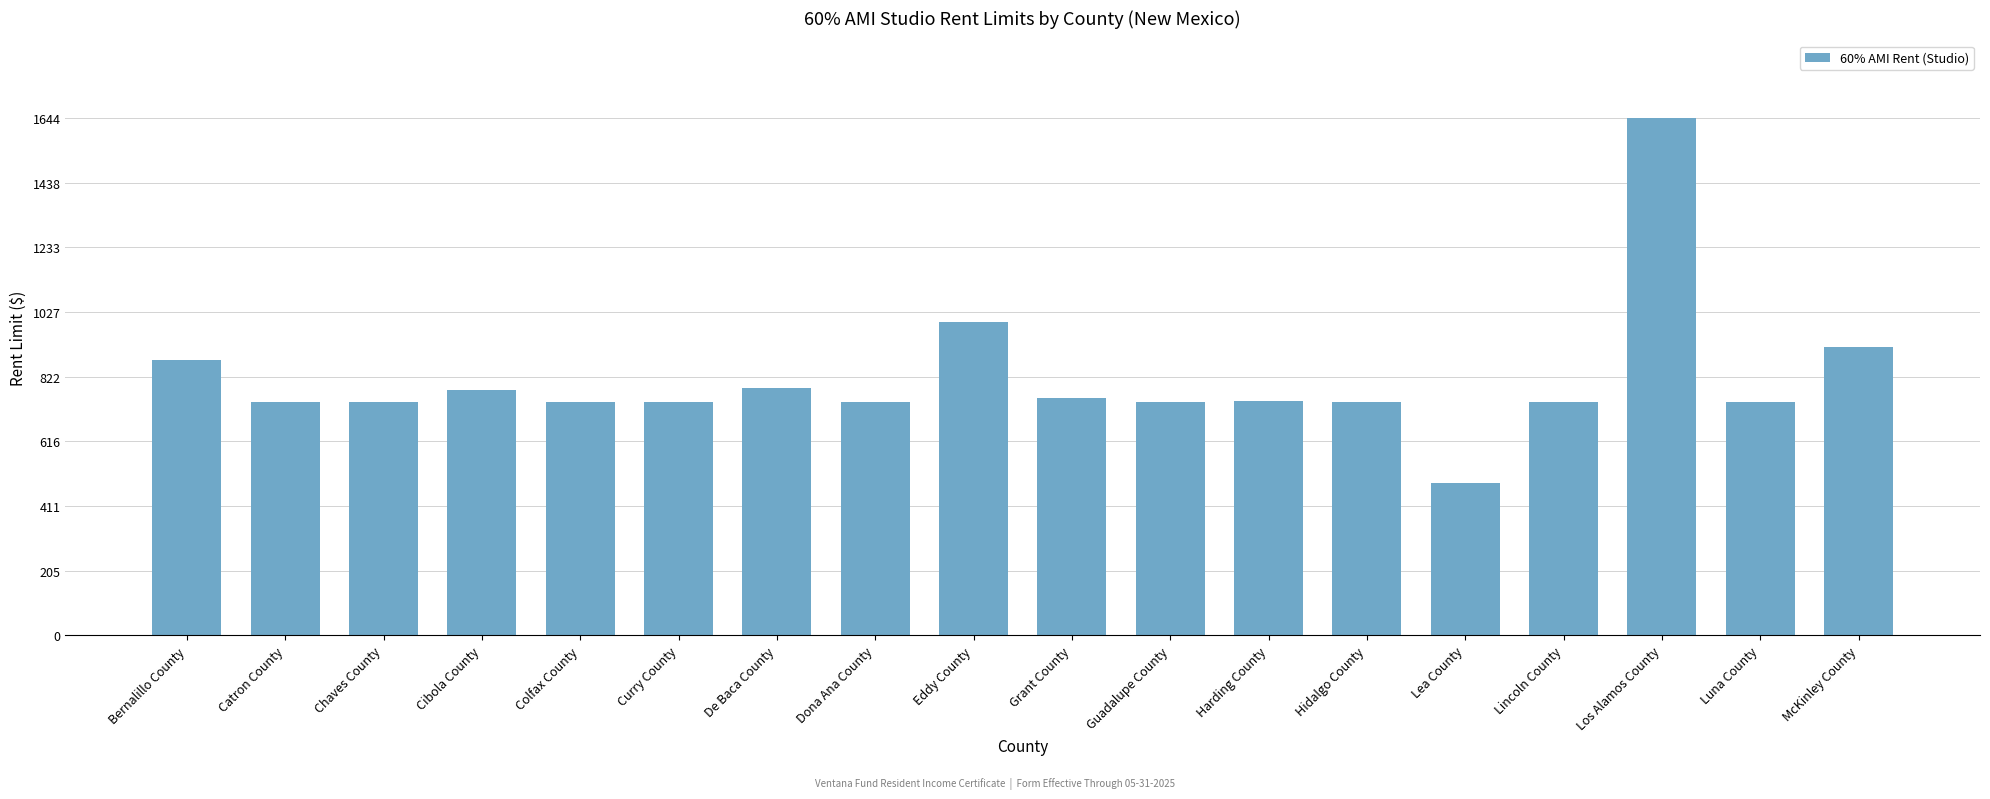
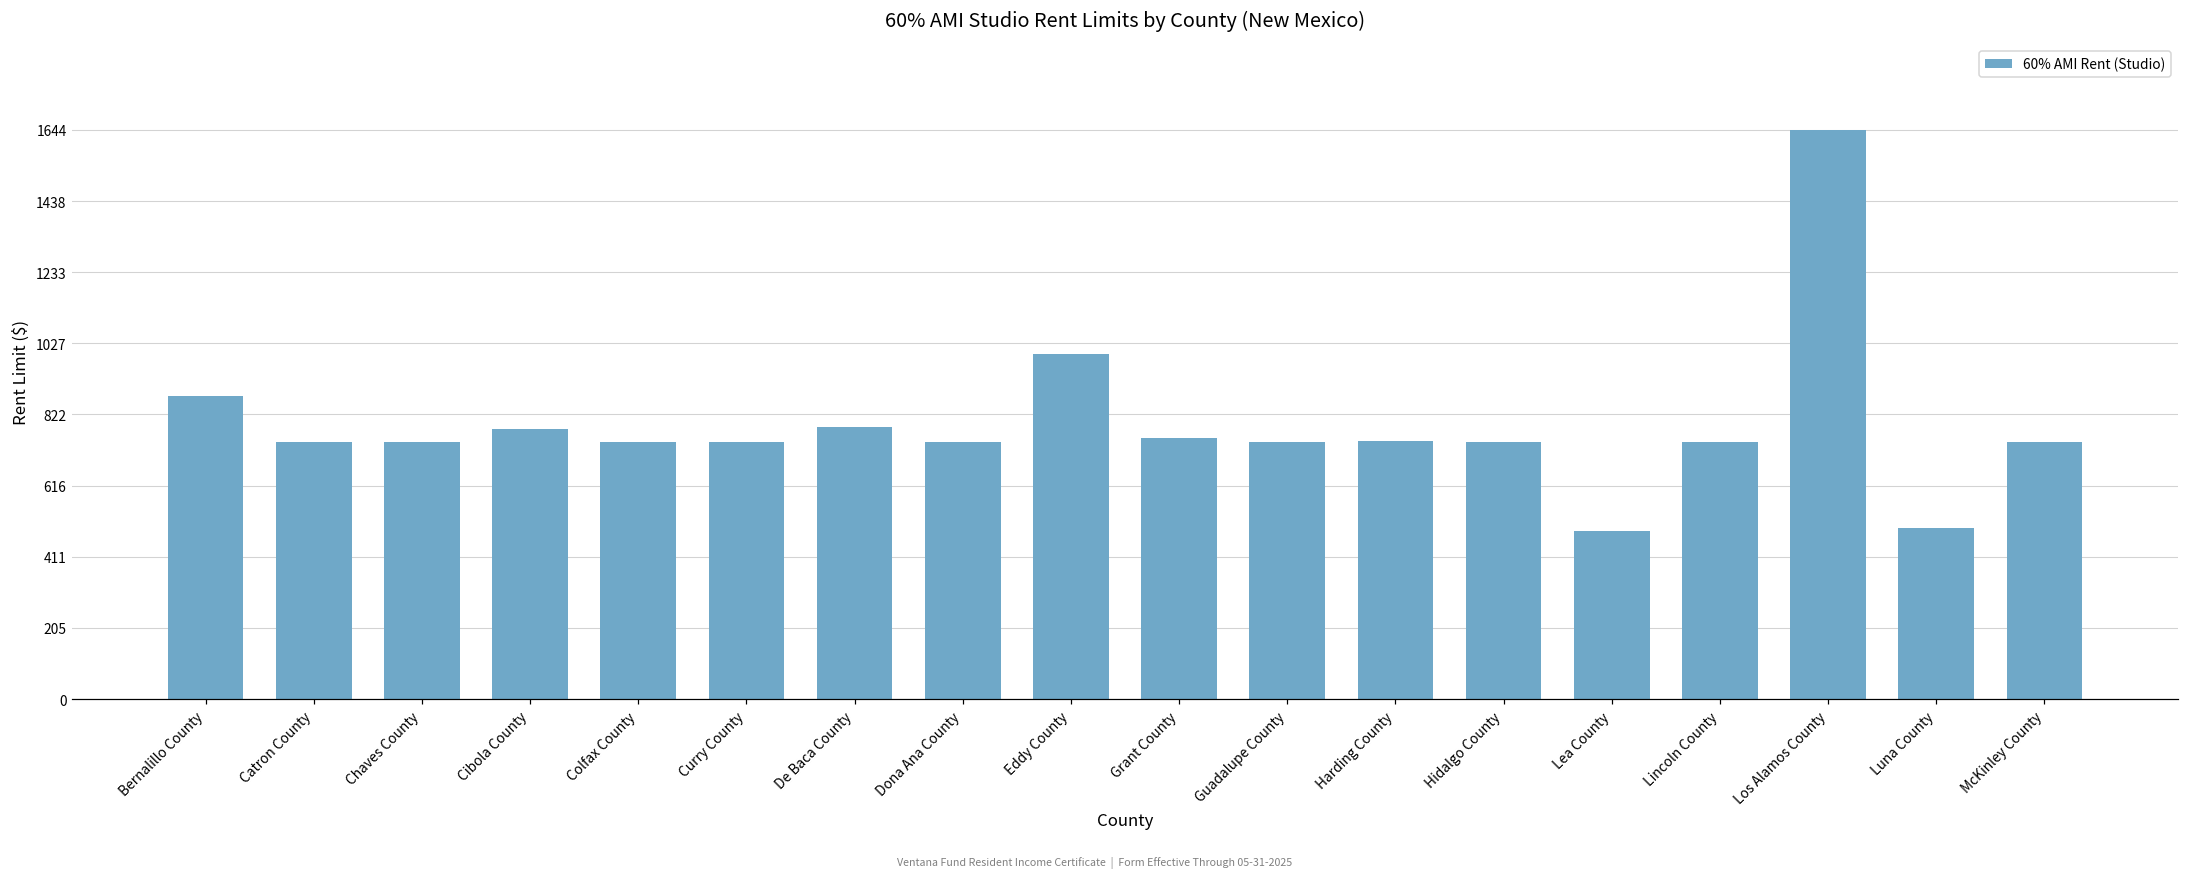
Luna County: 740 -> 500
McKinley County: 920 -> 740
